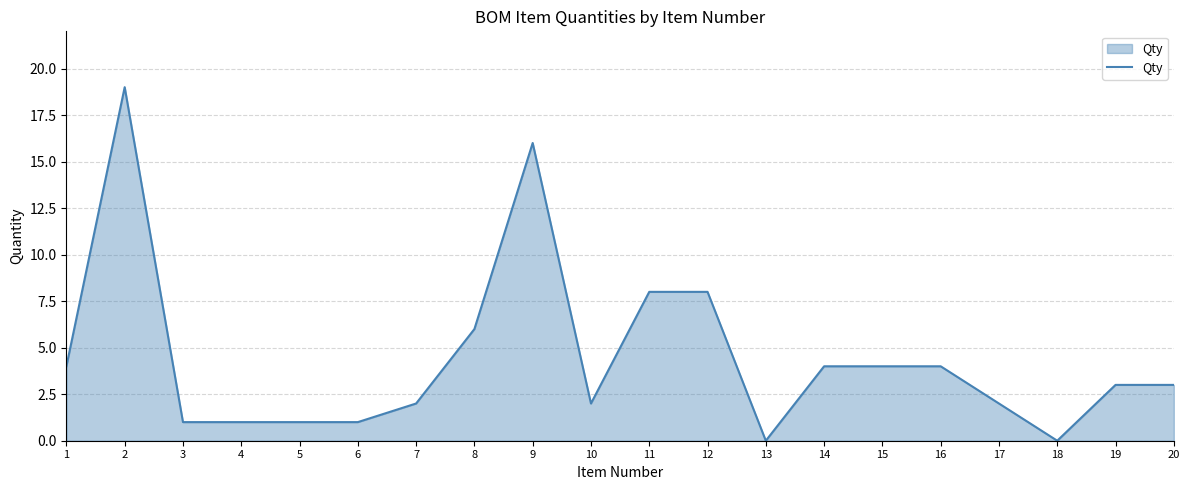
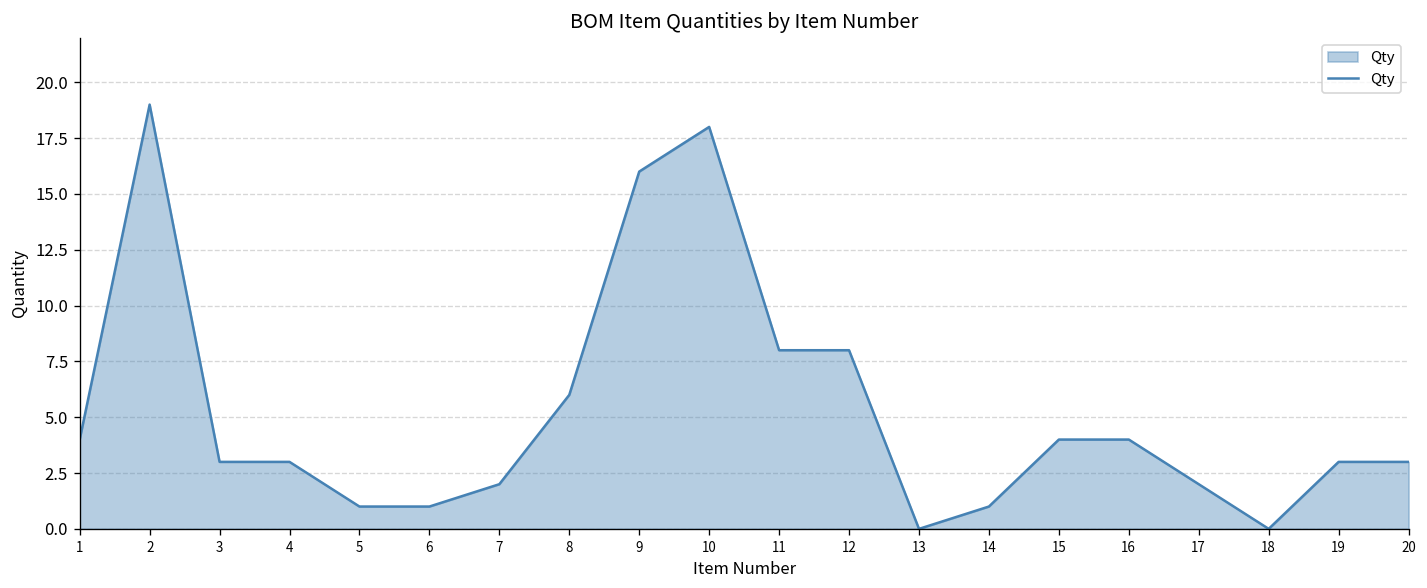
3: 1 -> 3
4: 1 -> 3
10: 2 -> 18
14: 4 -> 1
